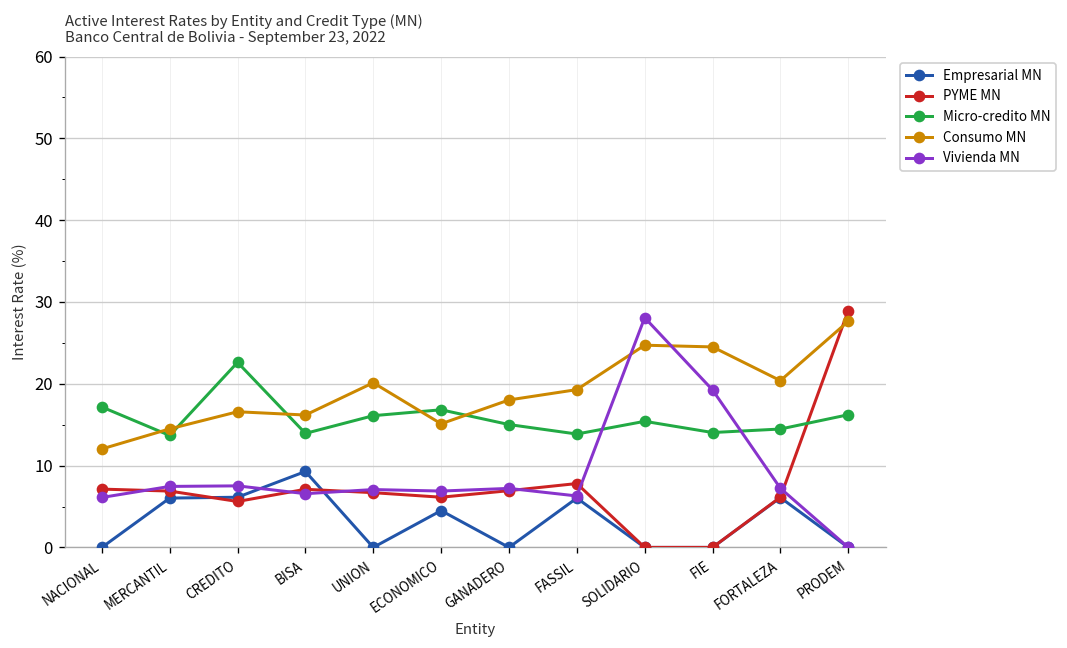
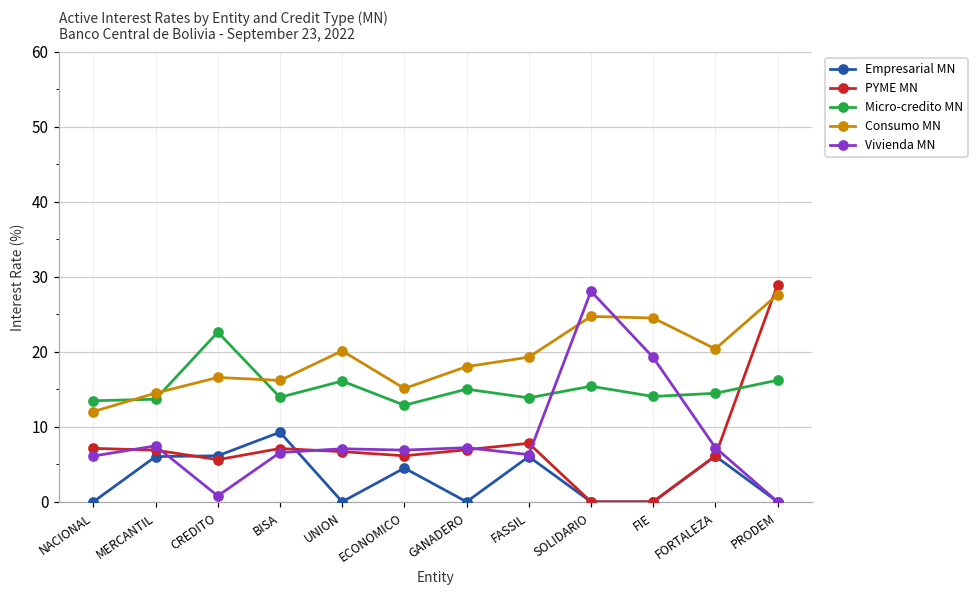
Micro-credito MN, NACIONAL: 17 -> 13
Vivienda MN, CREDITO: 8 -> 1
Micro-credito MN, ECONOMICO: 17 -> 13
